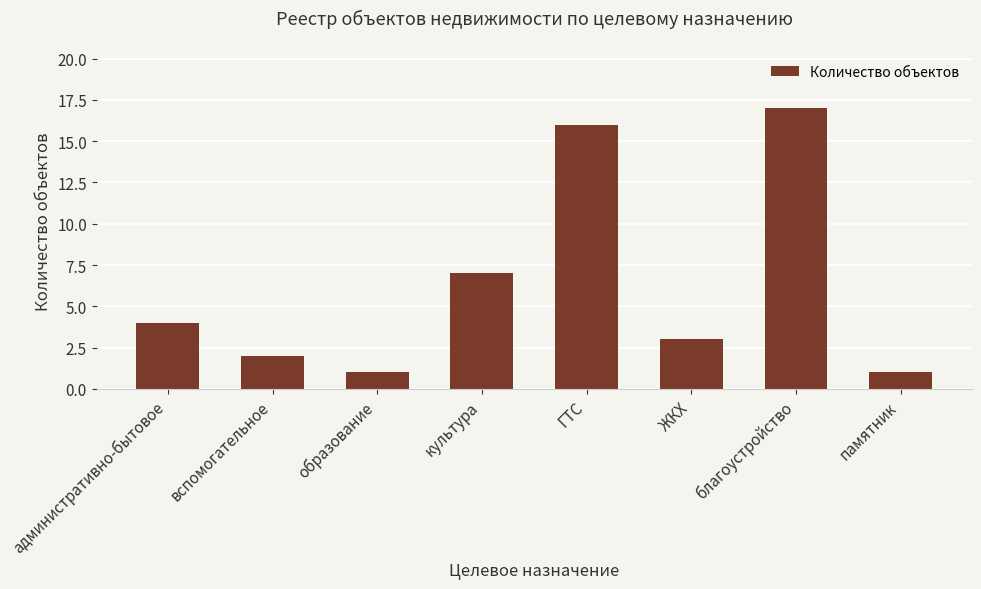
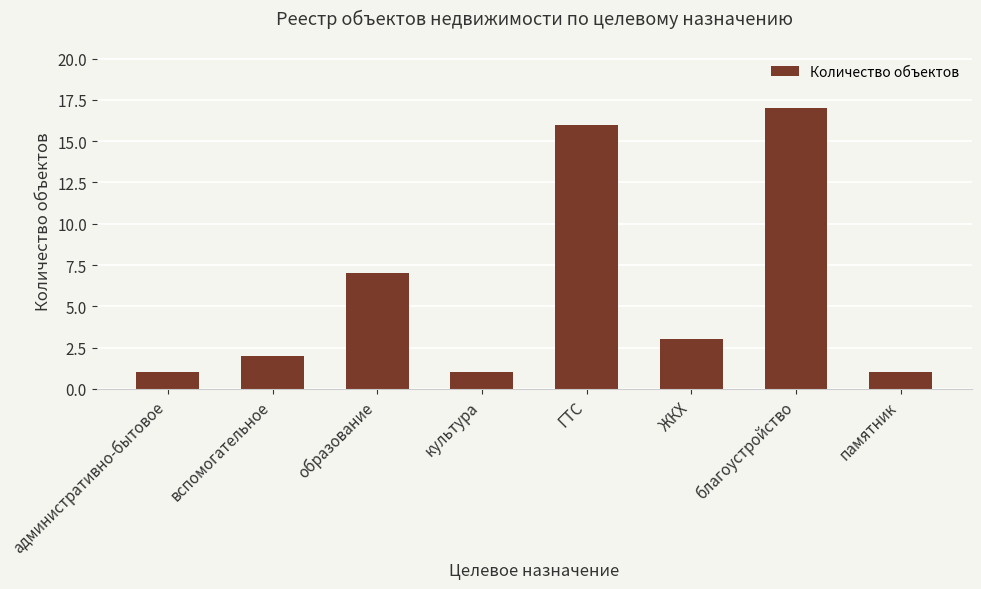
административно-бытовое: 4 -> 1
образование: 1 -> 7
культура: 7 -> 1
